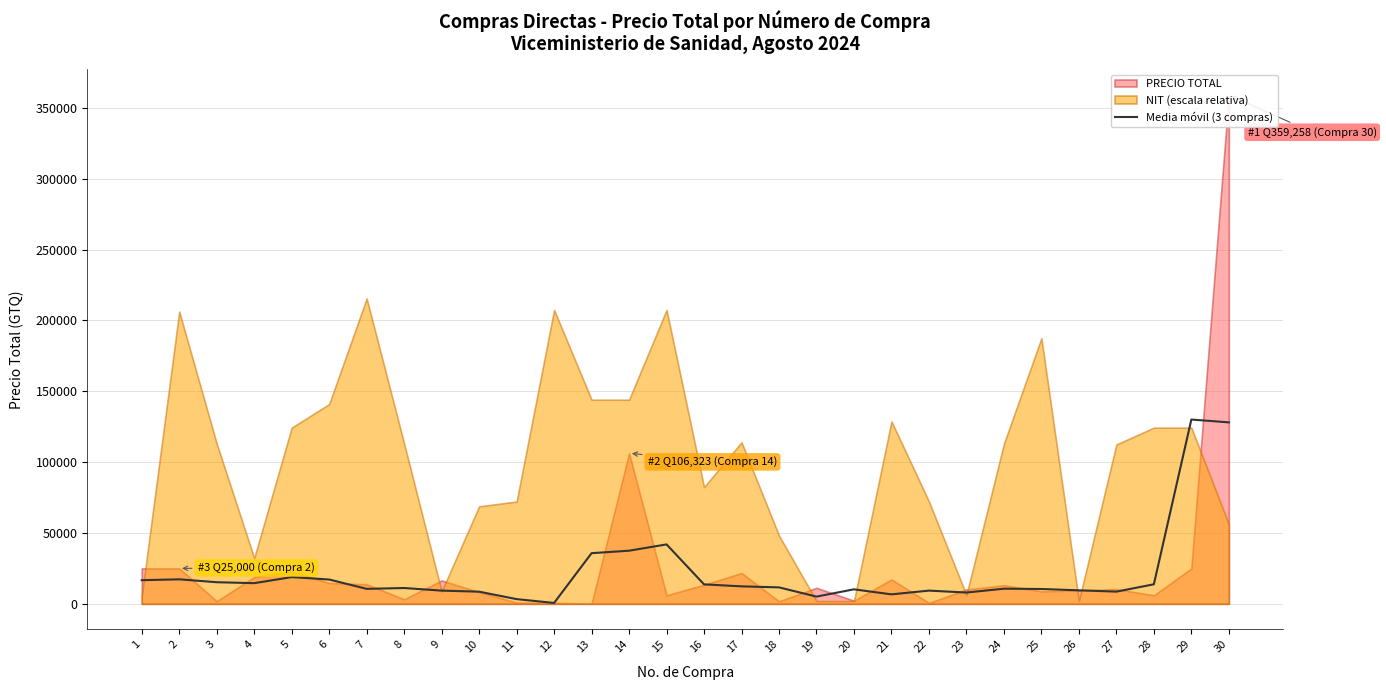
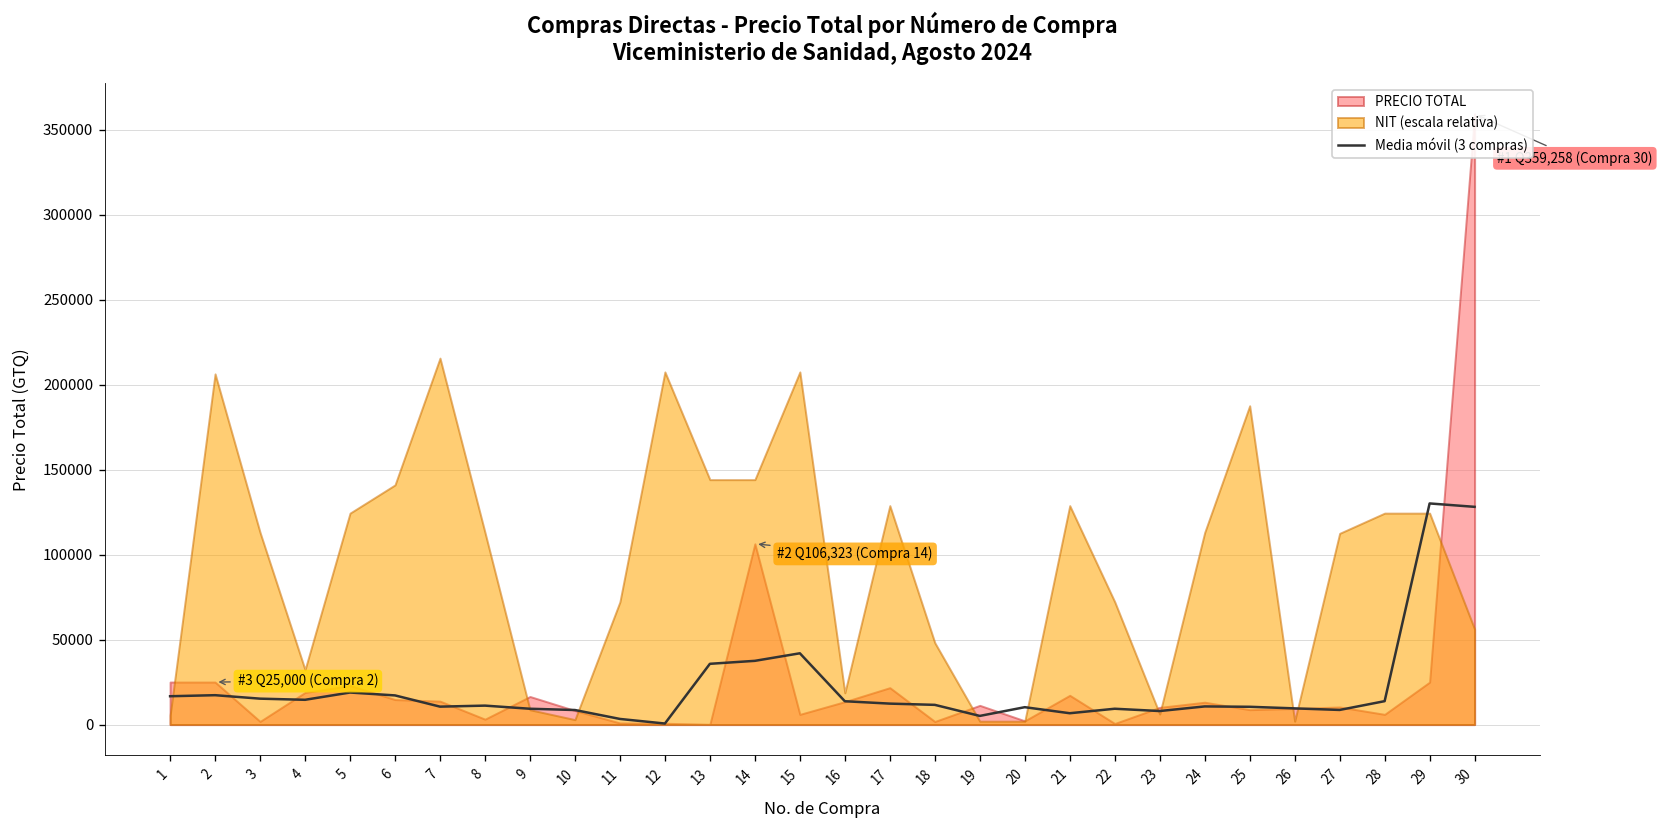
NIT (escala relativa), 10: 69000 -> 3000
NIT (escala relativa), 16: 82000 -> 19000
NIT (escala relativa), 17: 114000 -> 129000
